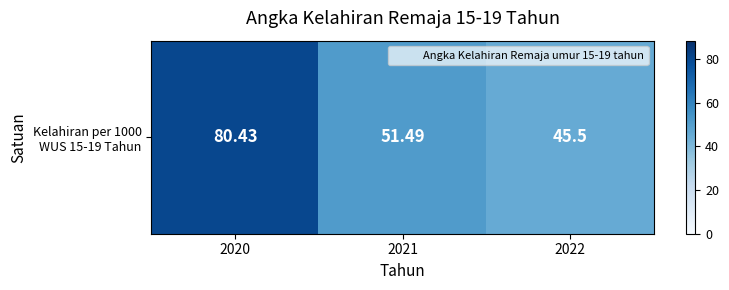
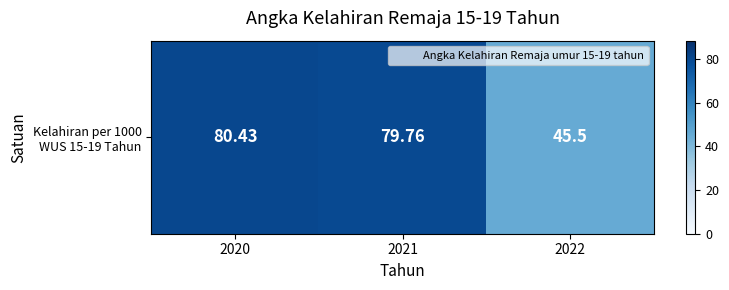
Kelahiran per 1000 WUS 15-19 Tahun, 2021: 51.49 -> 79.76
